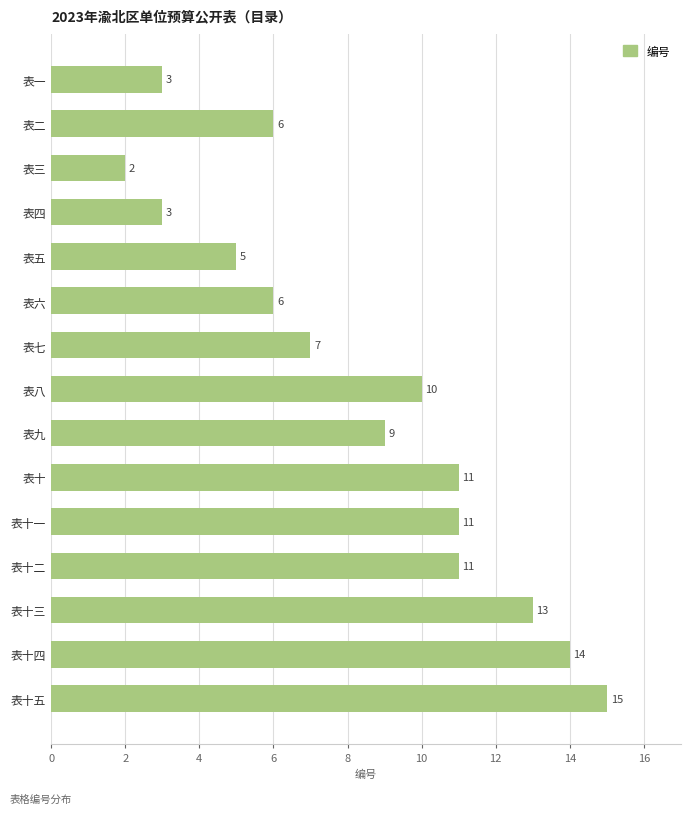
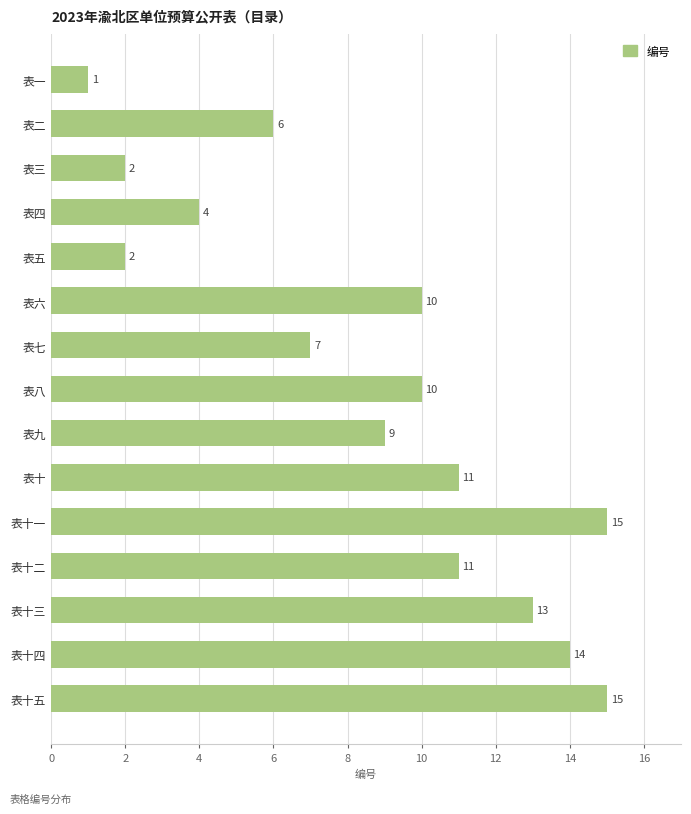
表一: 3 -> 1
表四: 3 -> 4
表五: 5 -> 2
表六: 6 -> 10
表十一: 11 -> 15
